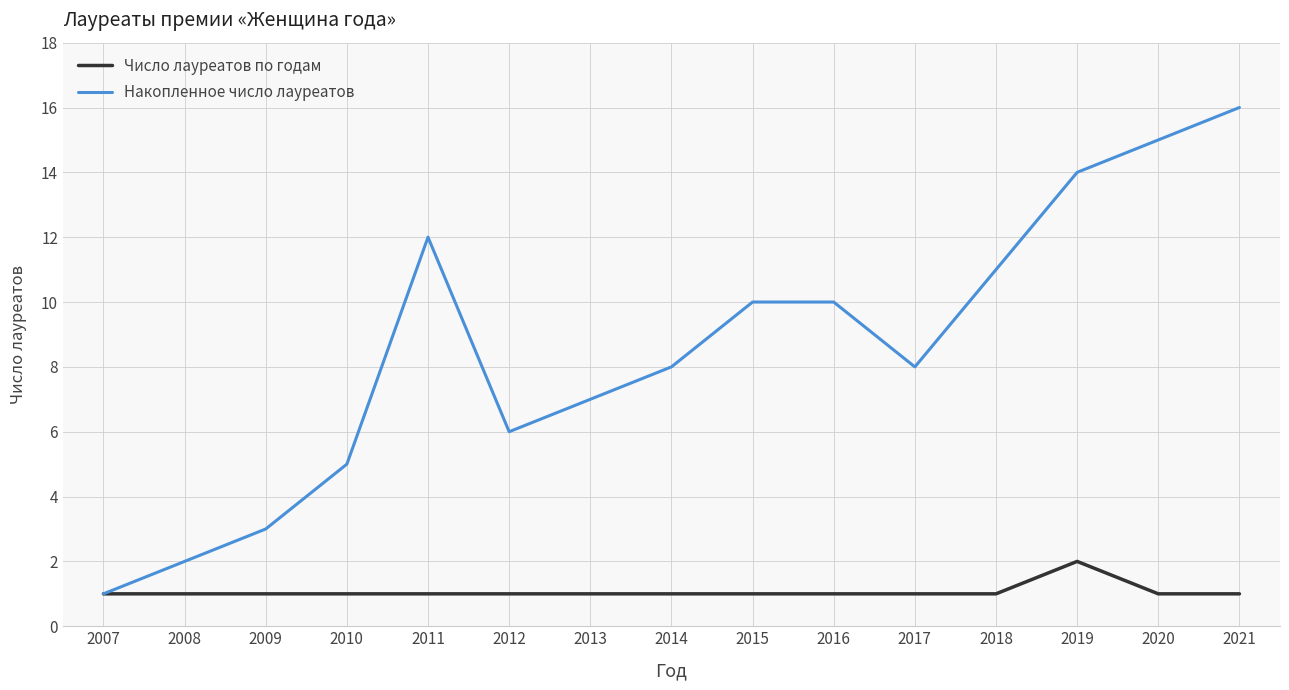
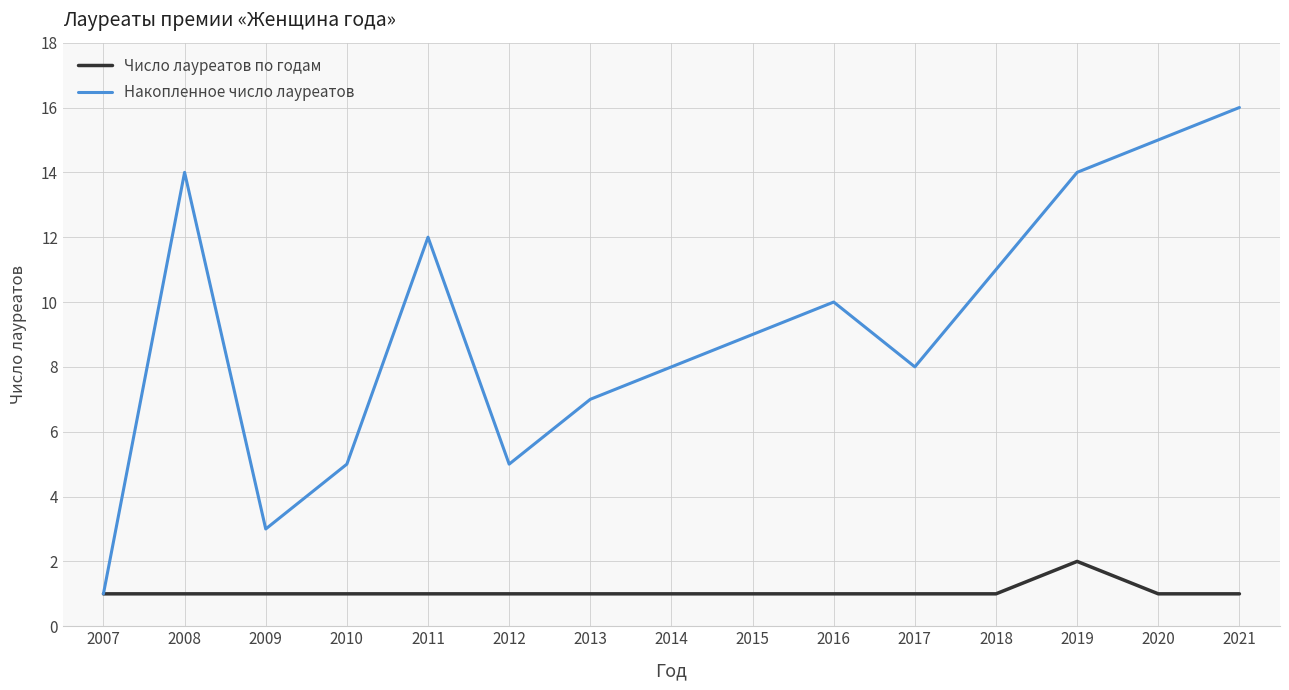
Накопленное число лауреатов, 2008: 2 -> 14
Накопленное число лауреатов, 2012: 6 -> 5
Накопленное число лауреатов, 2015: 10 -> 9
